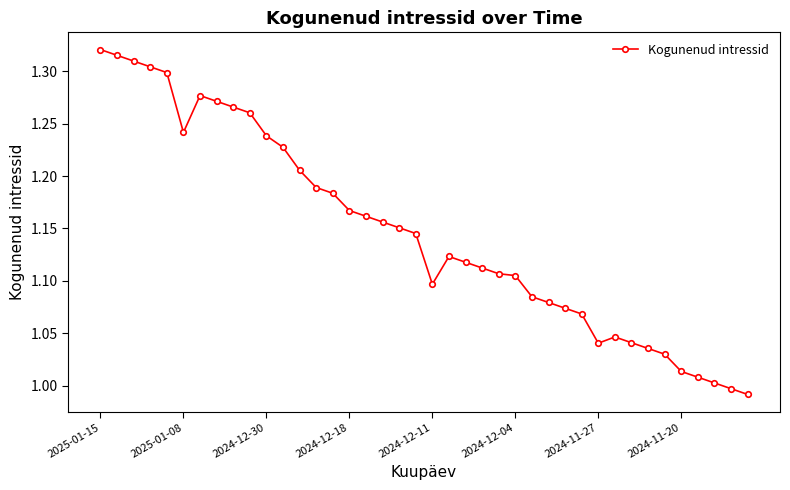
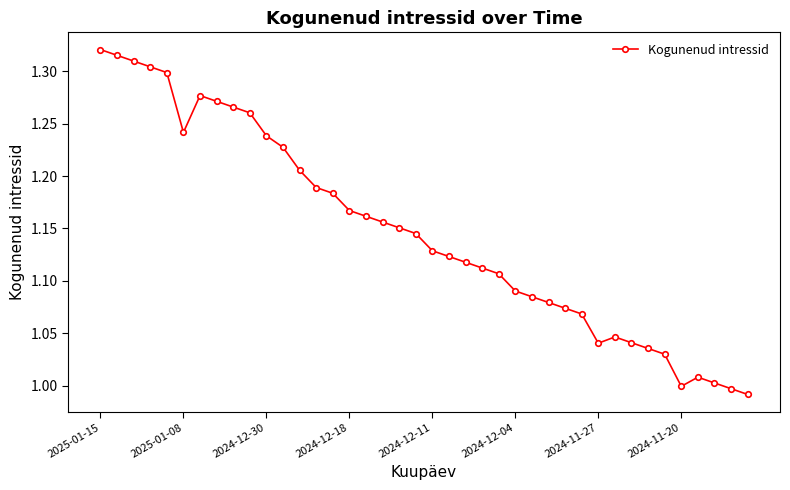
2024-12-11: 1.097 -> 1.129
2024-12-04: 1.105 -> 1.090
2024-11-20: 1.014 -> 0.999
